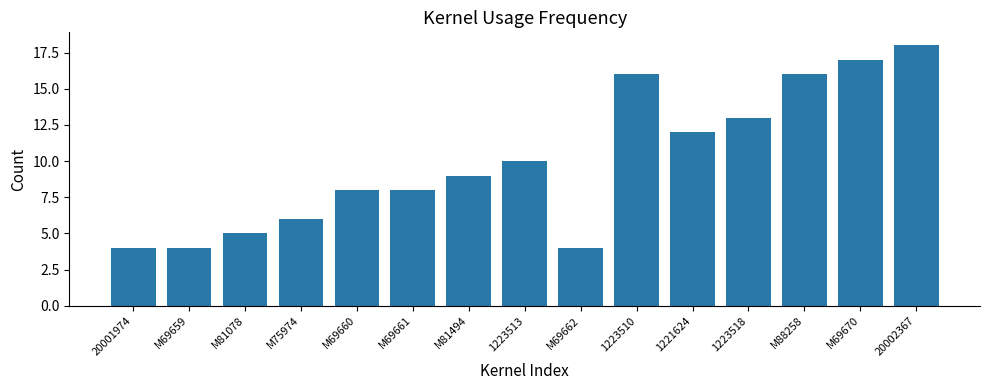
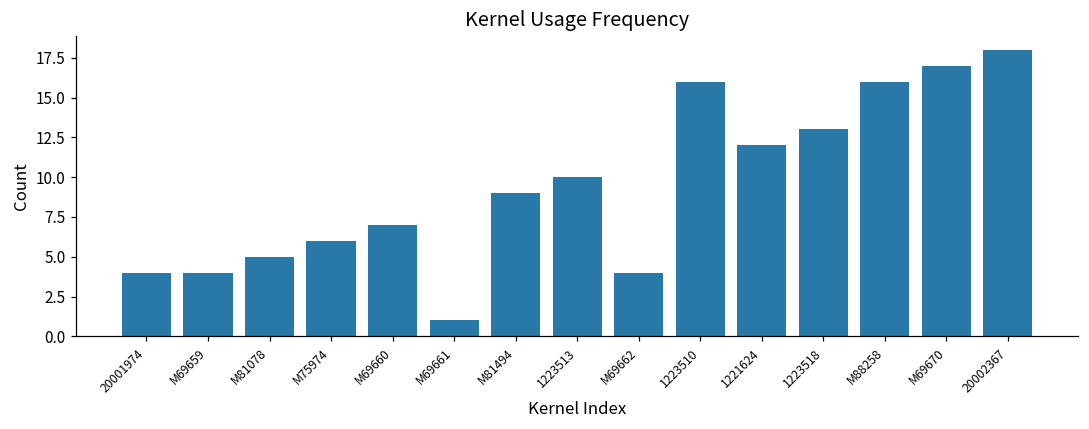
M69660: 8 -> 7
M69661: 8 -> 1
